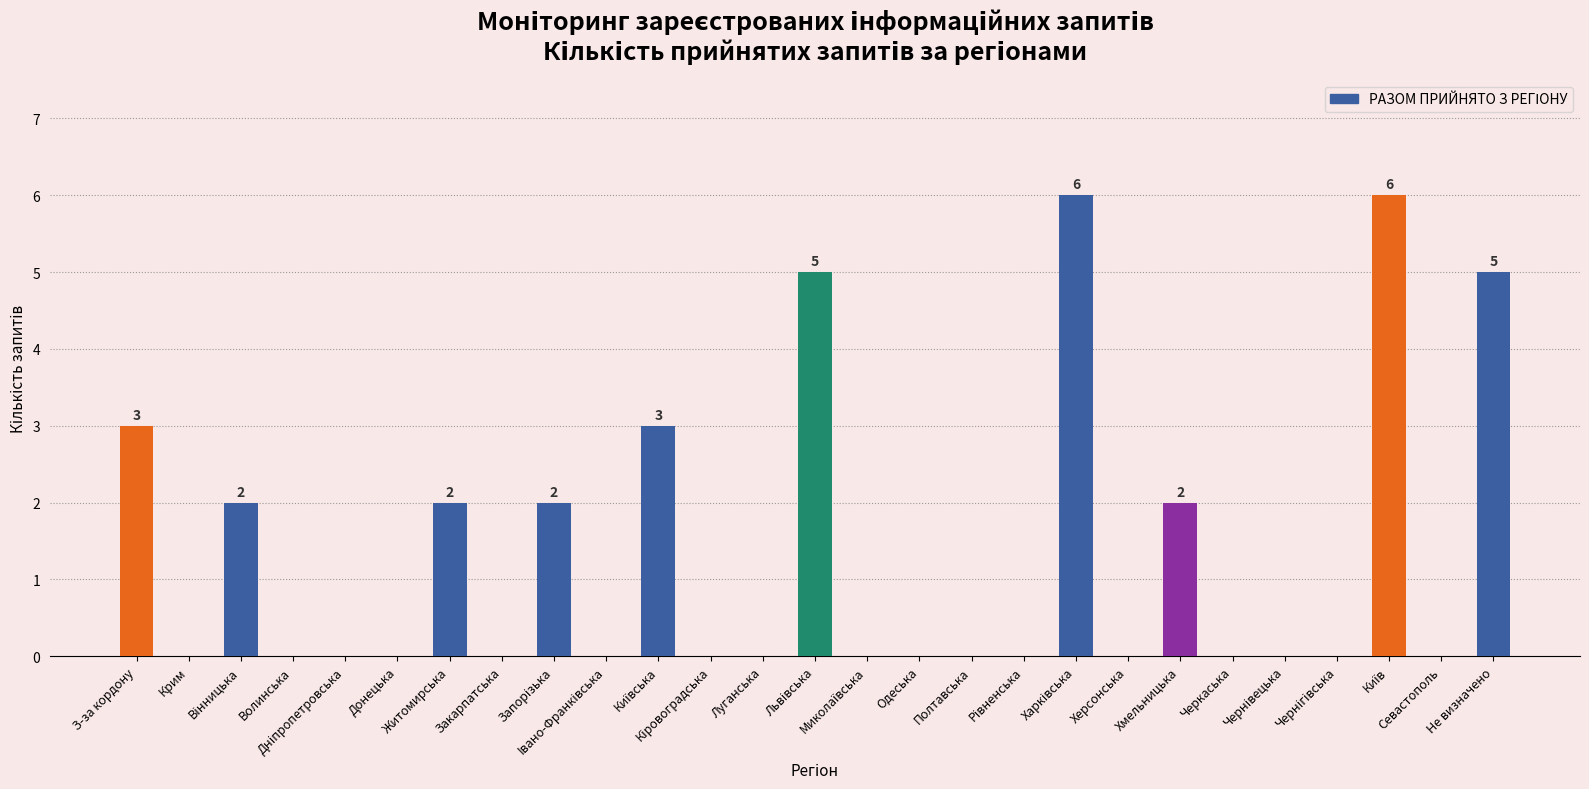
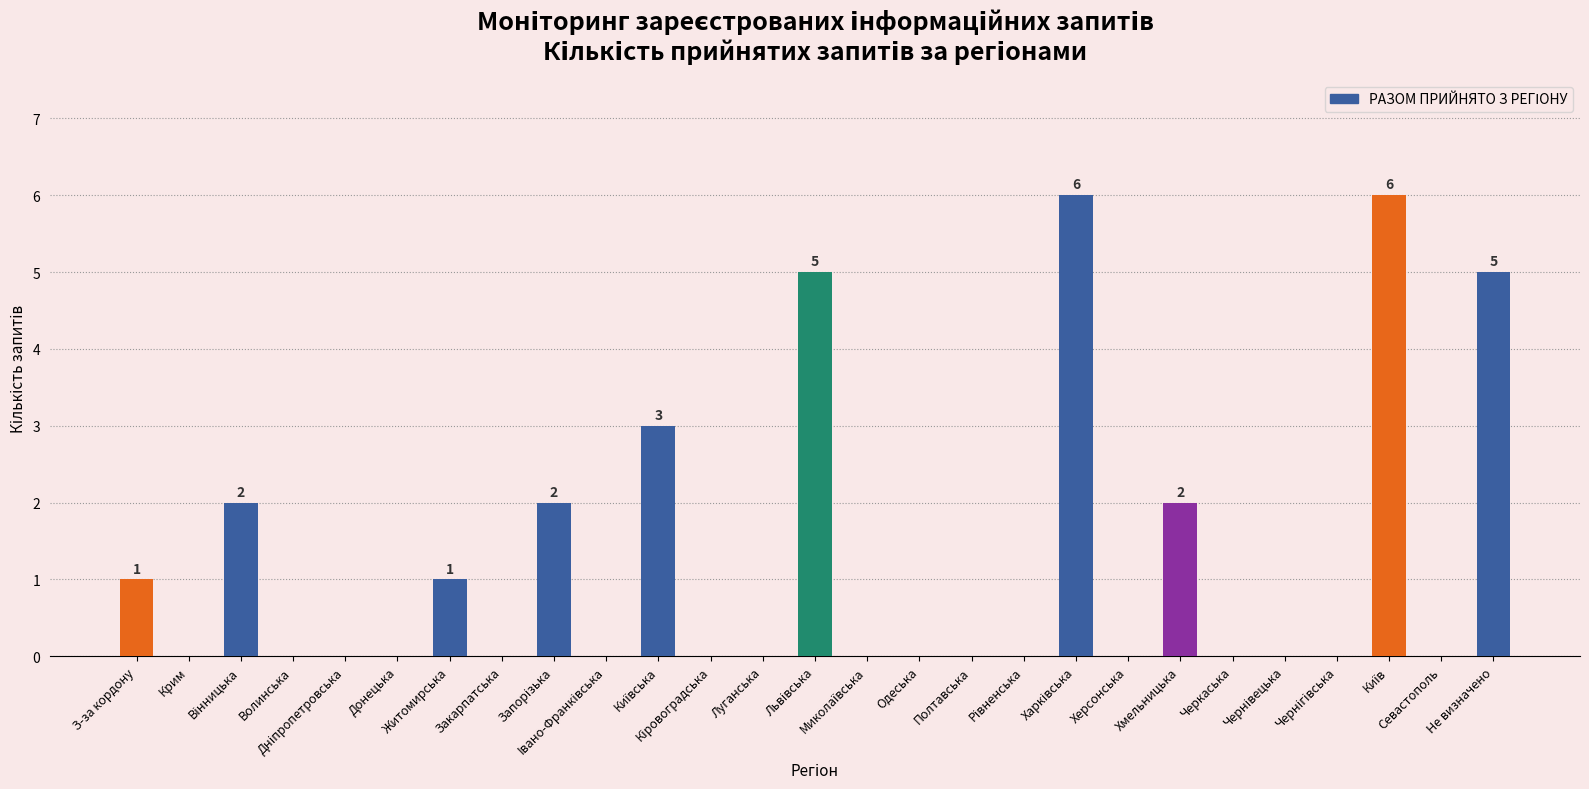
З-за кордону: 3 -> 1
Житомирська: 2 -> 1
